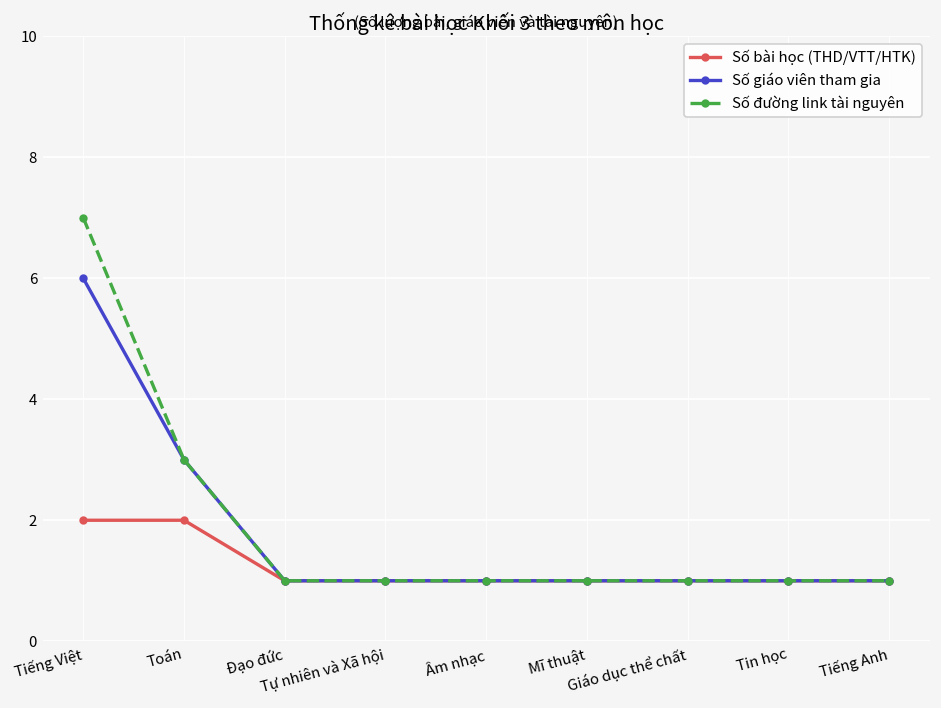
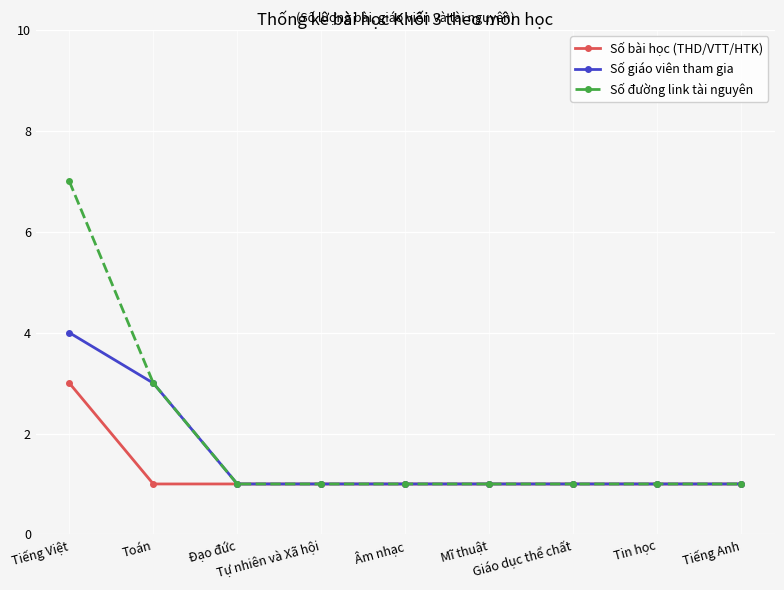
Số bài học (THD/VTT/HTK), Tiếng Việt: 2 -> 3
Số giáo viên tham gia, Tiếng Việt: 6 -> 4
Số bài học (THD/VTT/HTK), Toán: 2 -> 1
